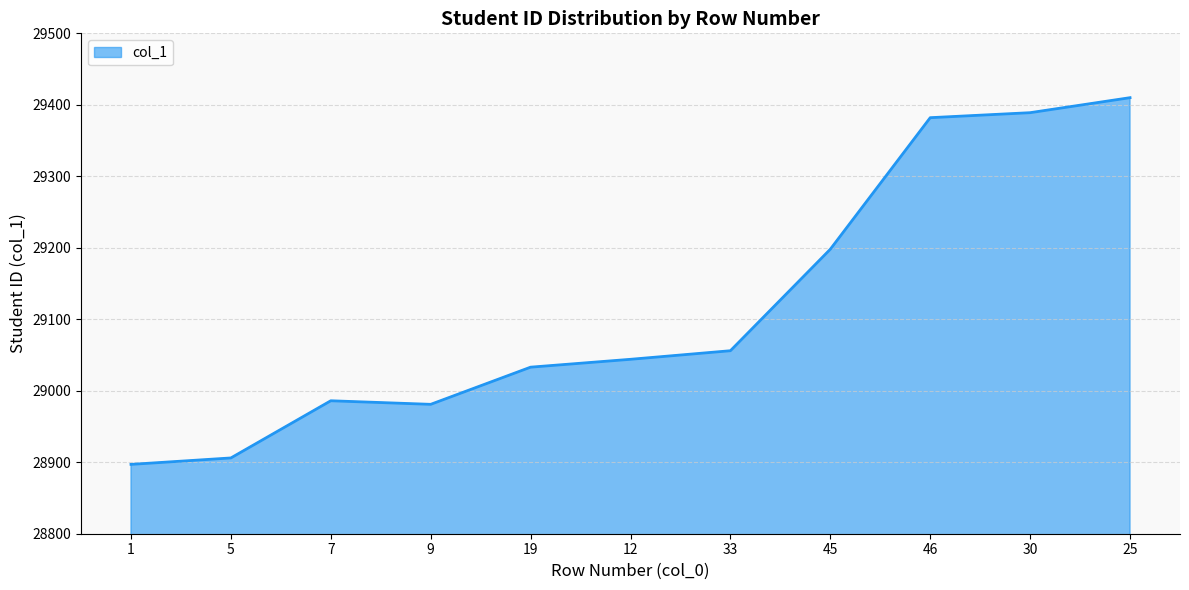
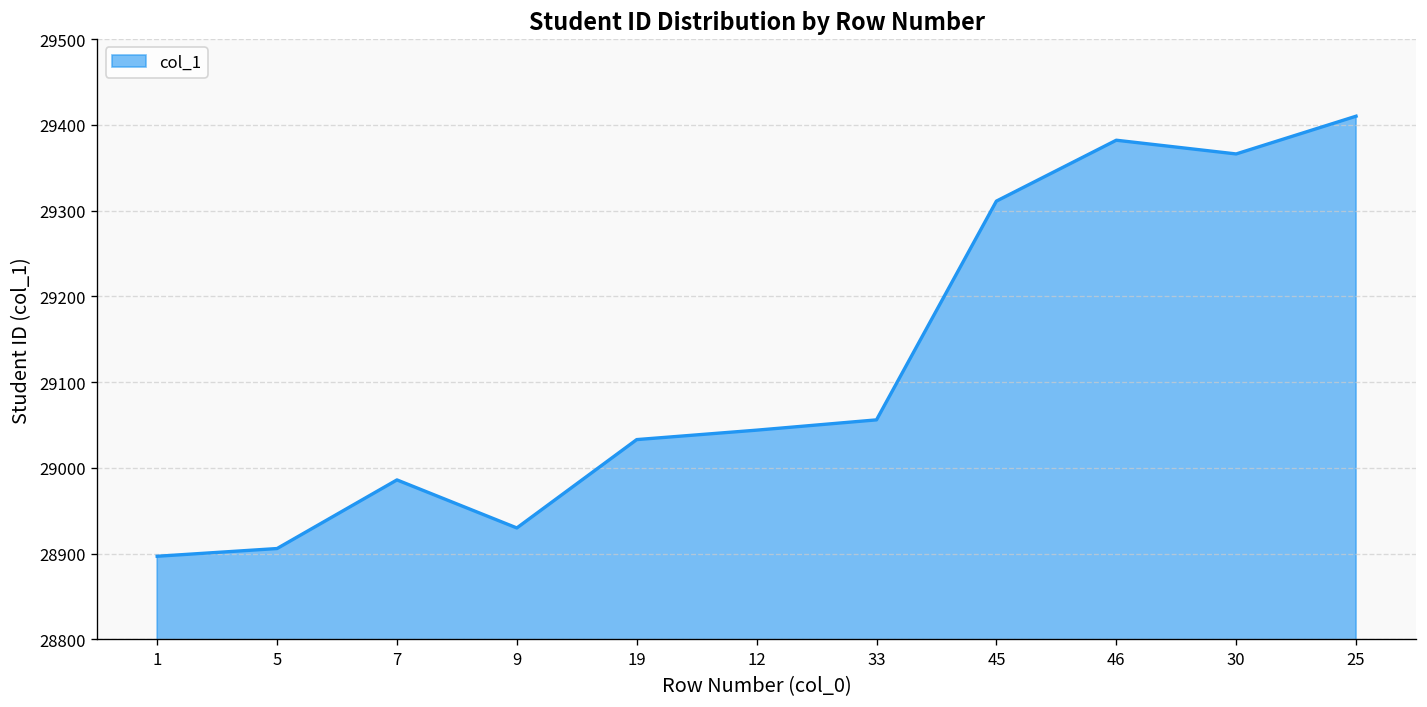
9: 28980 -> 28930
45: 29200 -> 29310
30: 29390 -> 29370
